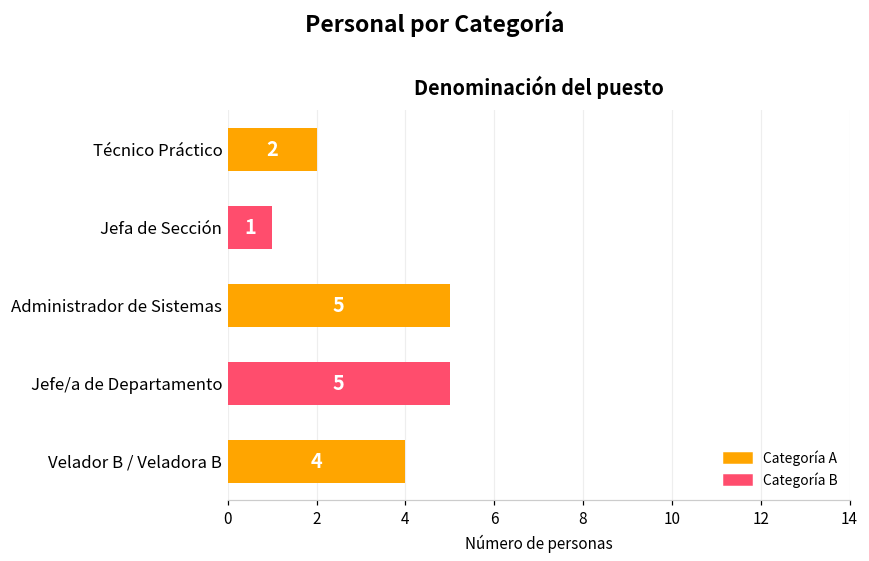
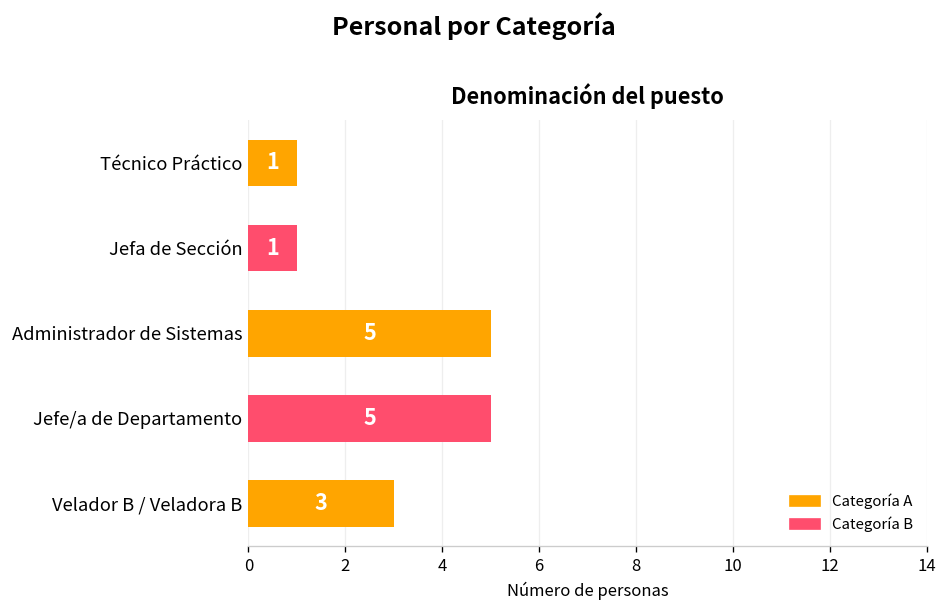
Técnico Práctico: 2 -> 1
Velador B / Veladora B: 4 -> 3
